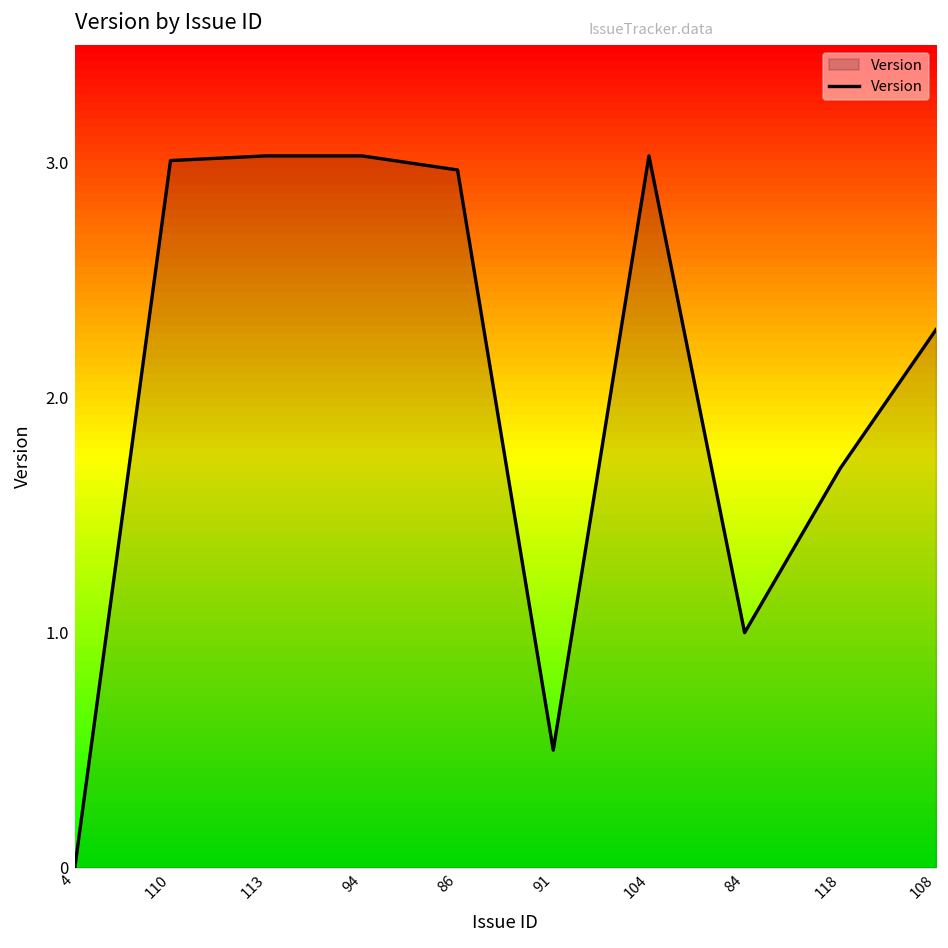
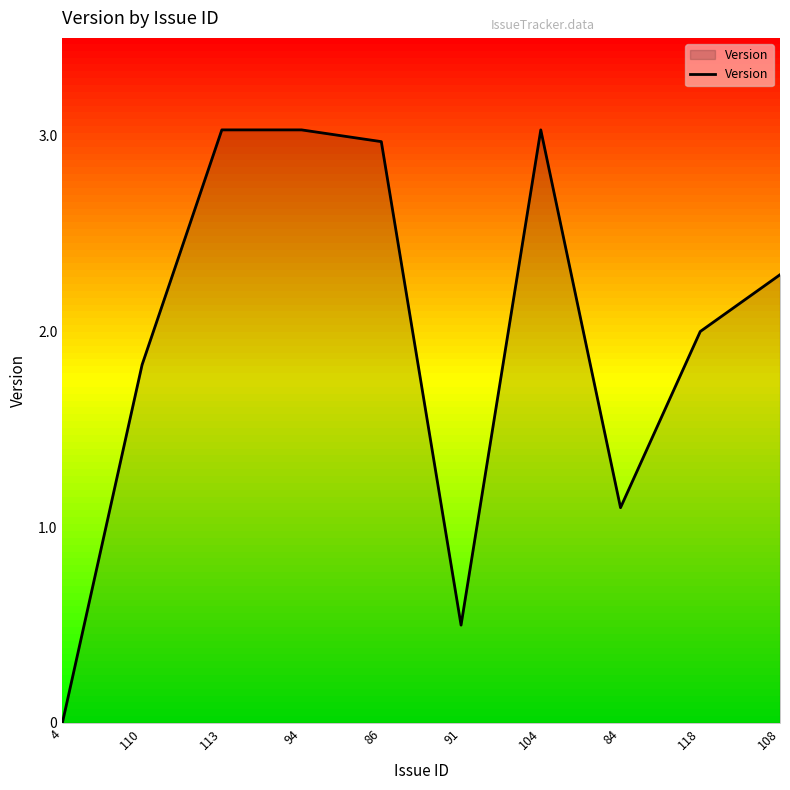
110: 3.01 -> 1.83
84: 1.0 -> 1.1
118: 1.7 -> 2.0
